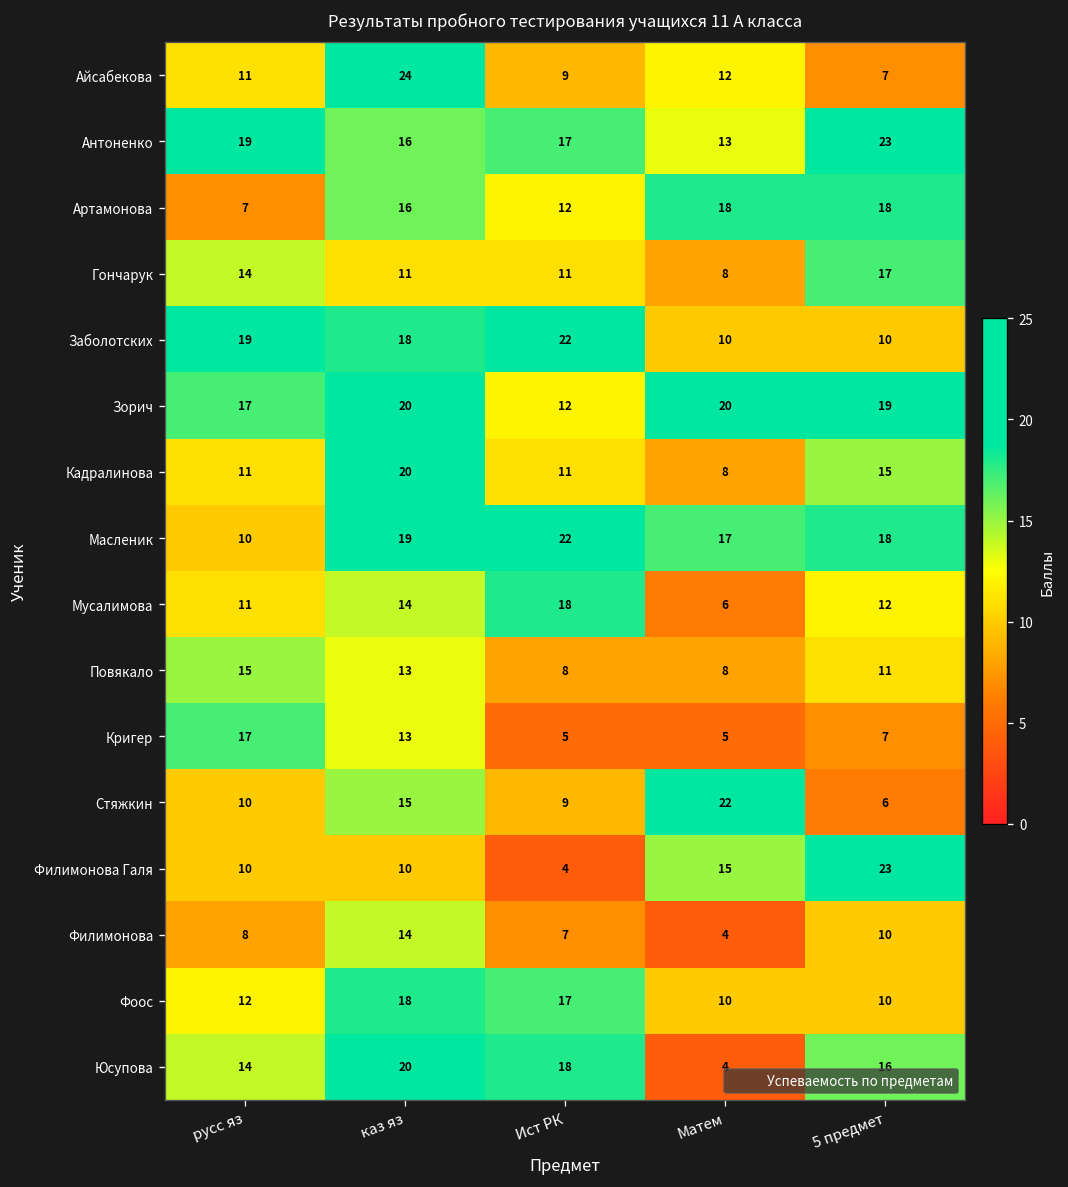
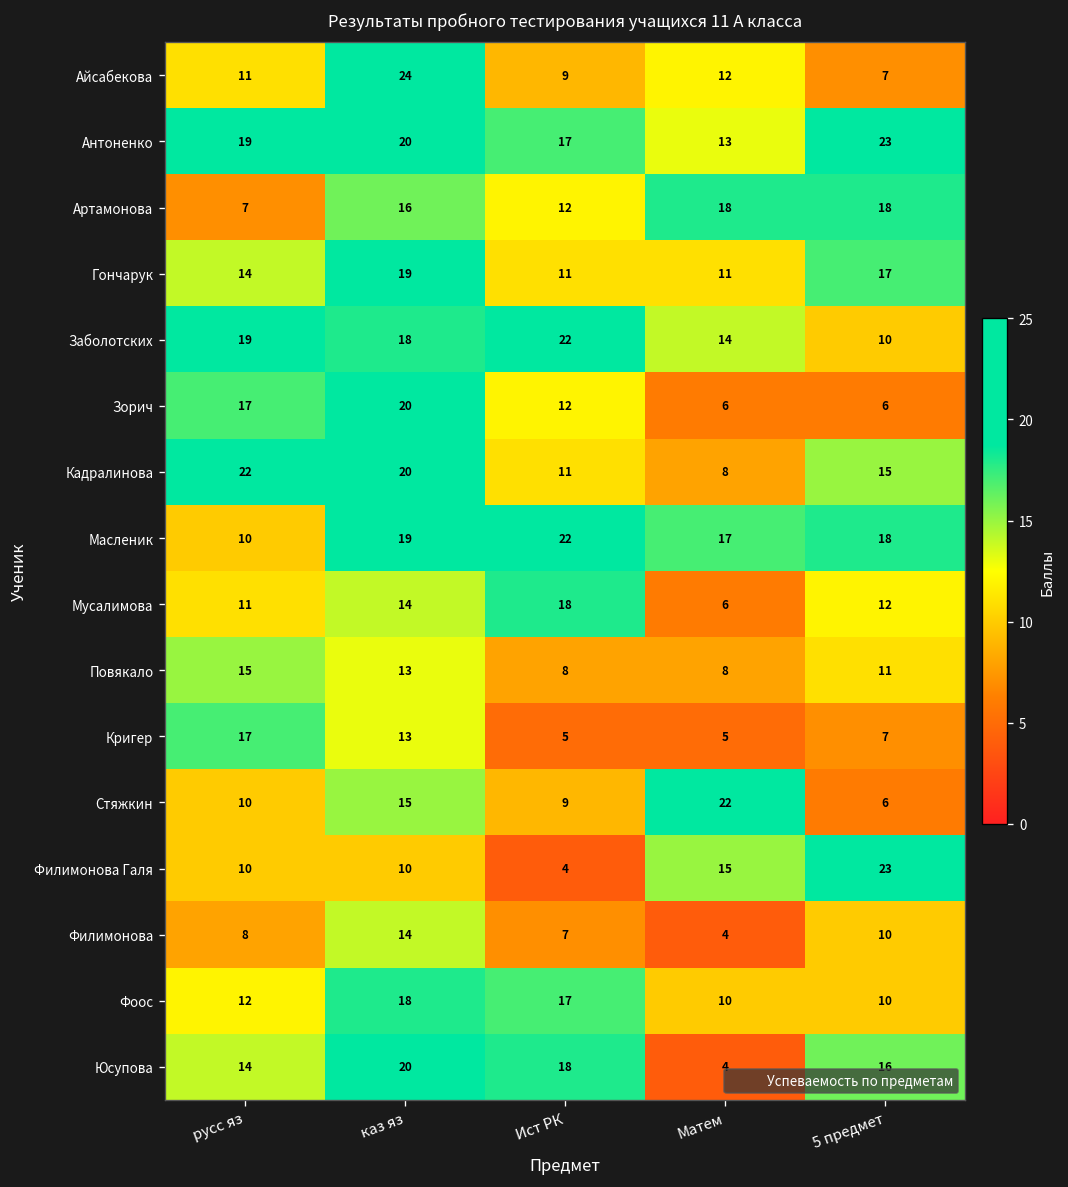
Антоненко, каз яз: 16 -> 20
Гончарук, каз яз: 11 -> 19
Гончарук, Матем: 8 -> 11
Заболотских, Матем: 10 -> 14
Зорич, Матем: 20 -> 6
Зорич, 5 предмет: 19 -> 6
Кадралинова, русс яз: 11 -> 22
